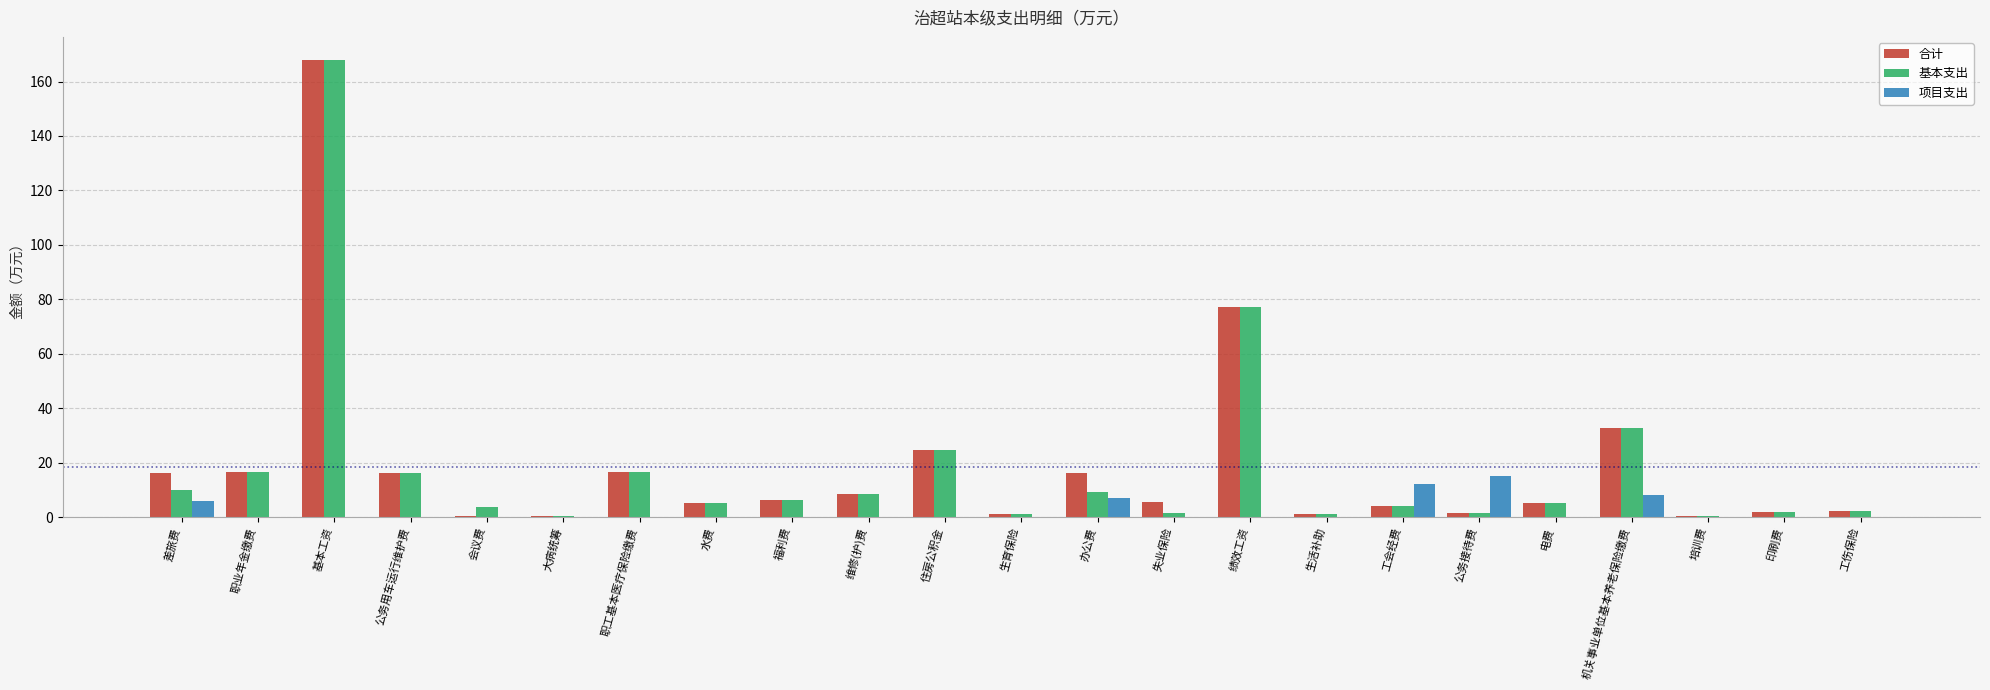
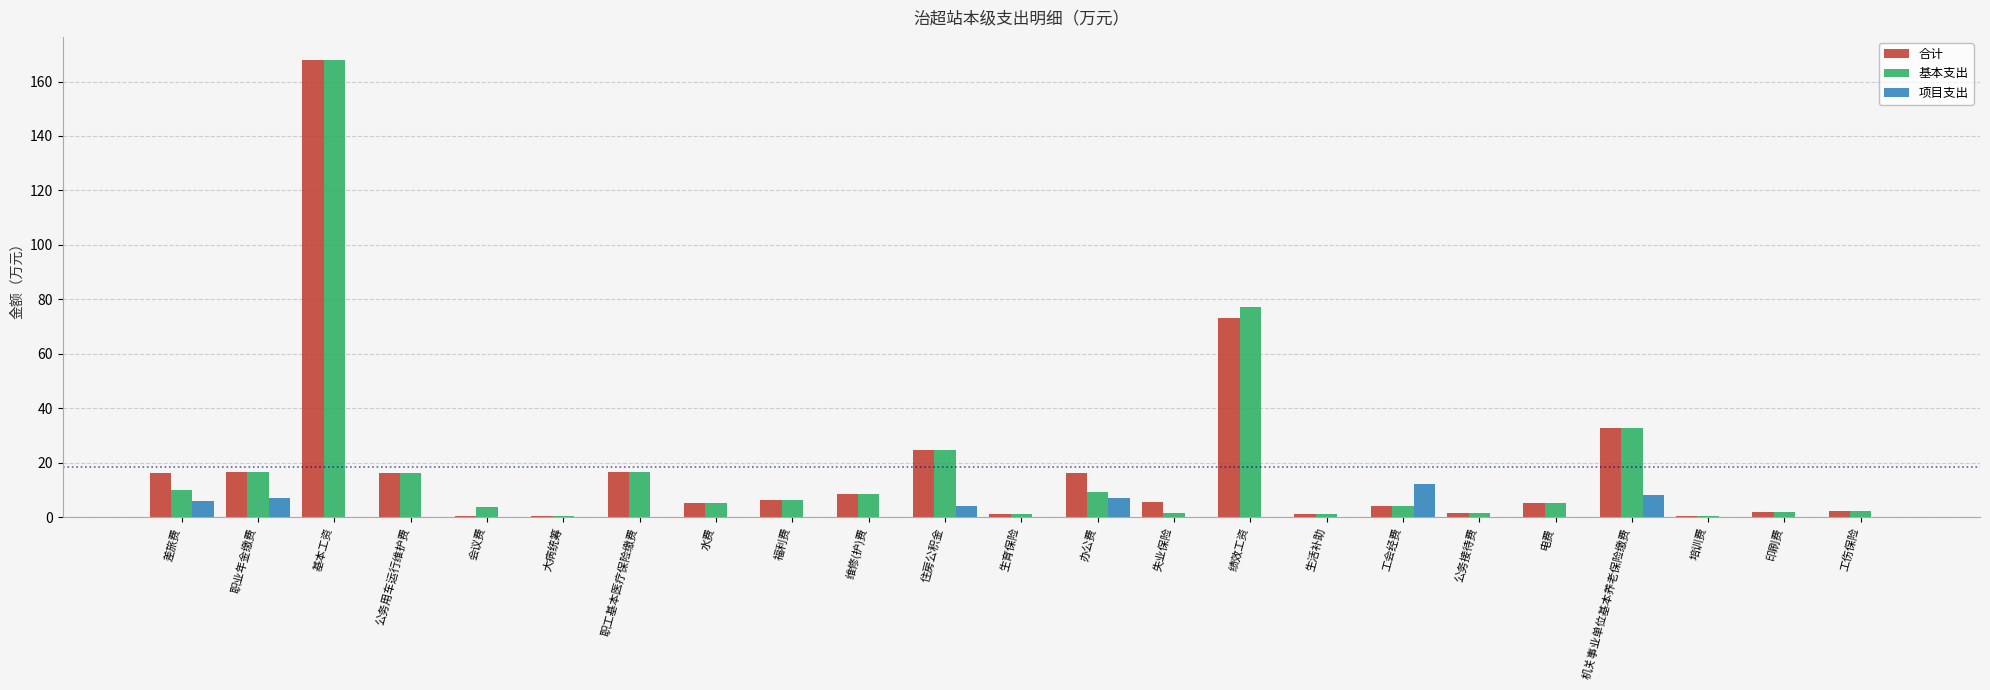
项目支出, 职业年金缴费: 0 -> 7
项目支出, 住房公积金: 0 -> 4
合计, 绩效工资: 77 -> 73
项目支出, 公务接待费: 15 -> 0
